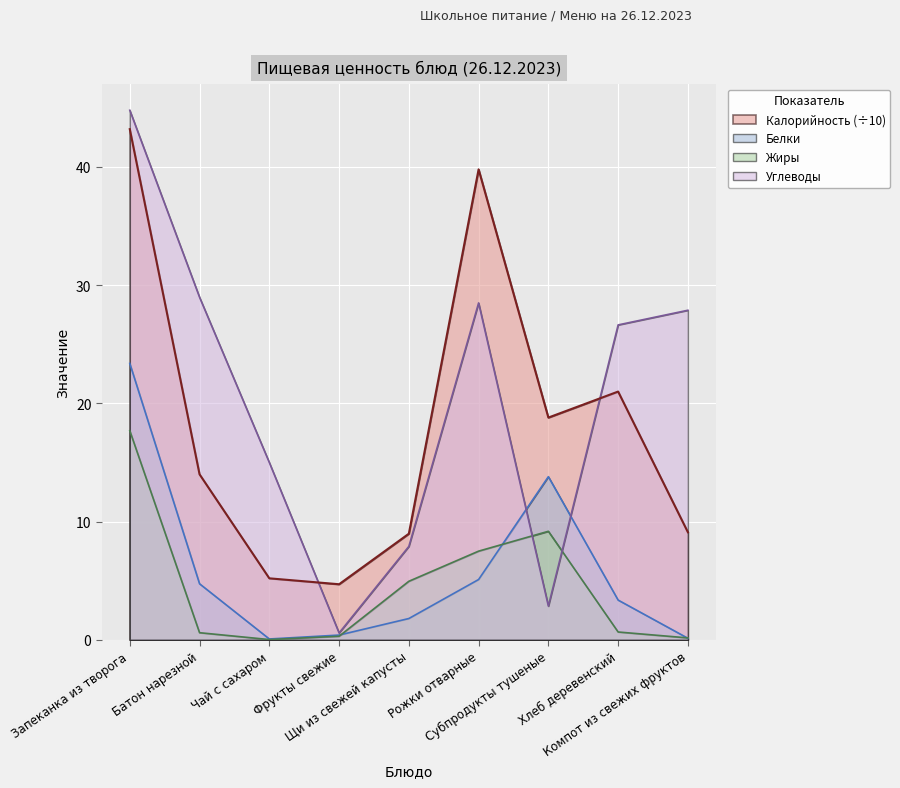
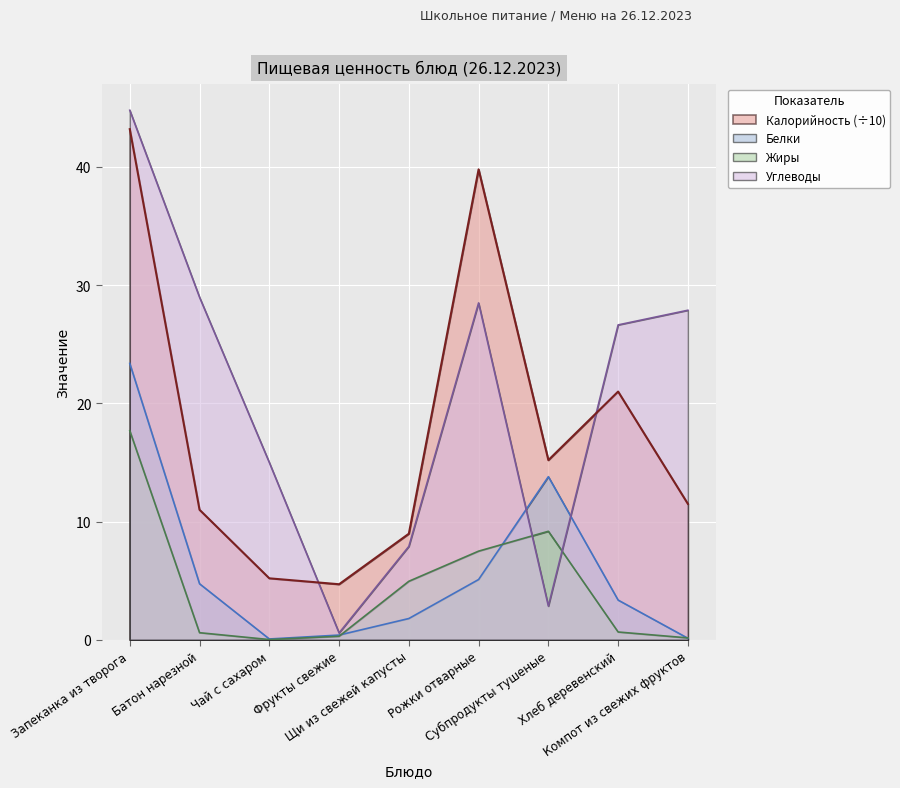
Калорийность (÷10), Батон нарезной: 14.0 -> 11.0
Калорийность (÷10), Субпродукты тушеные: 18.8 -> 15.2
Калорийность (÷10), Компот из свежих фруктов: 9.1 -> 11.5
